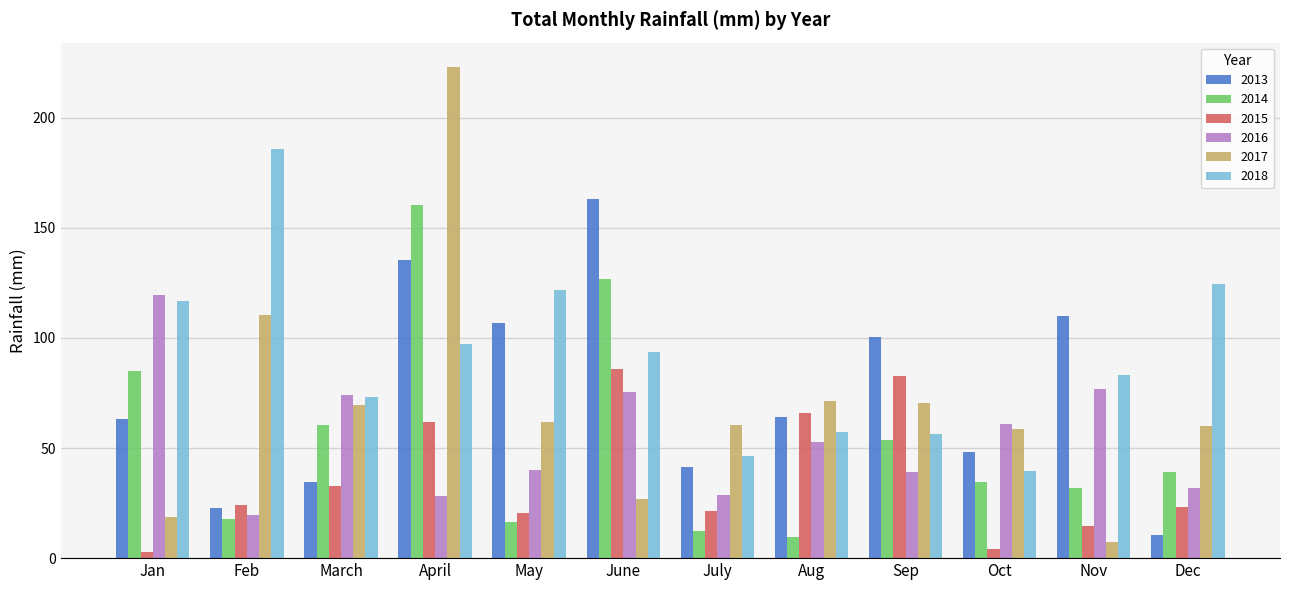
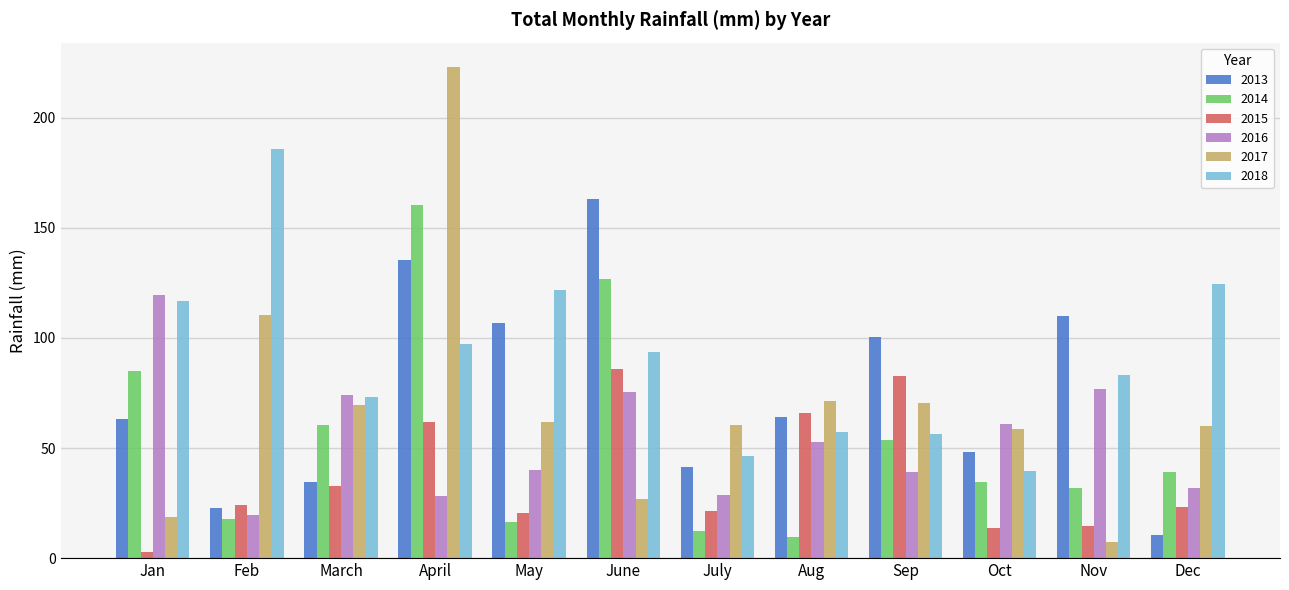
2015, Oct: 4 -> 14
